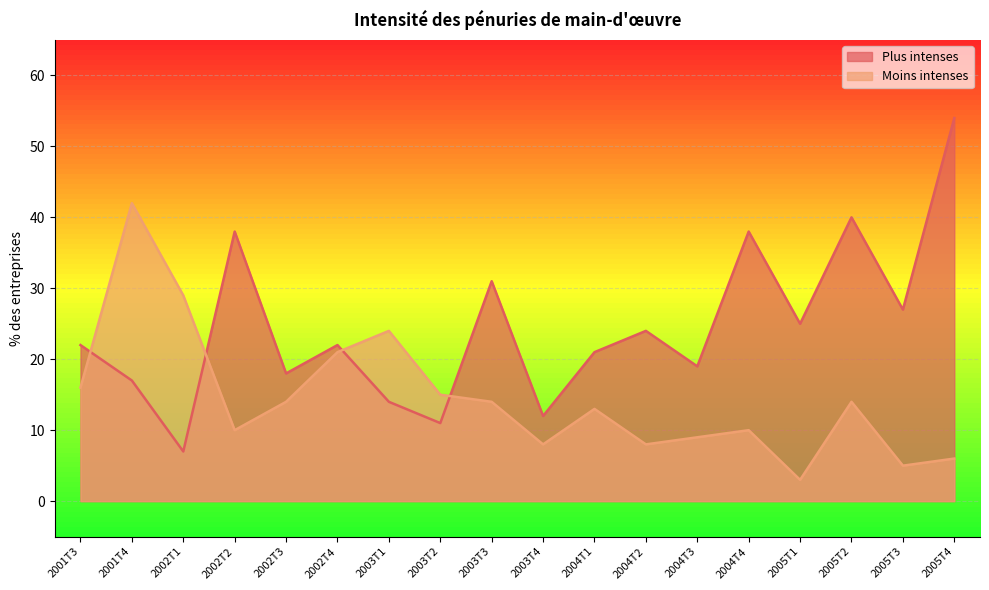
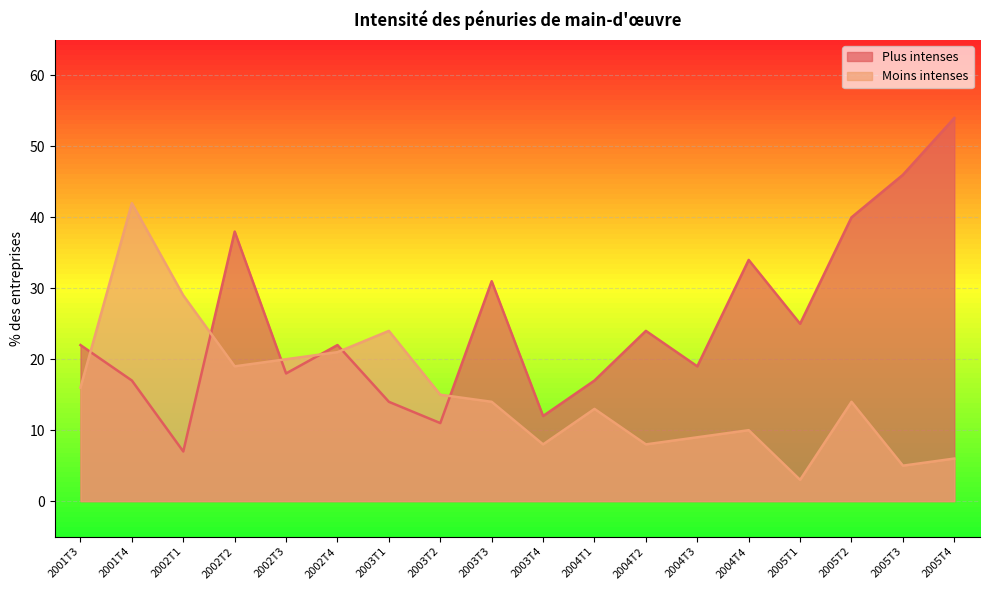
Moins intenses, 2002T2: 10 -> 19
Moins intenses, 2002T3: 14 -> 20
Plus intenses, 2004T1: 21 -> 17
Plus intenses, 2004T4: 38 -> 34
Plus intenses, 2005T3: 27 -> 46
